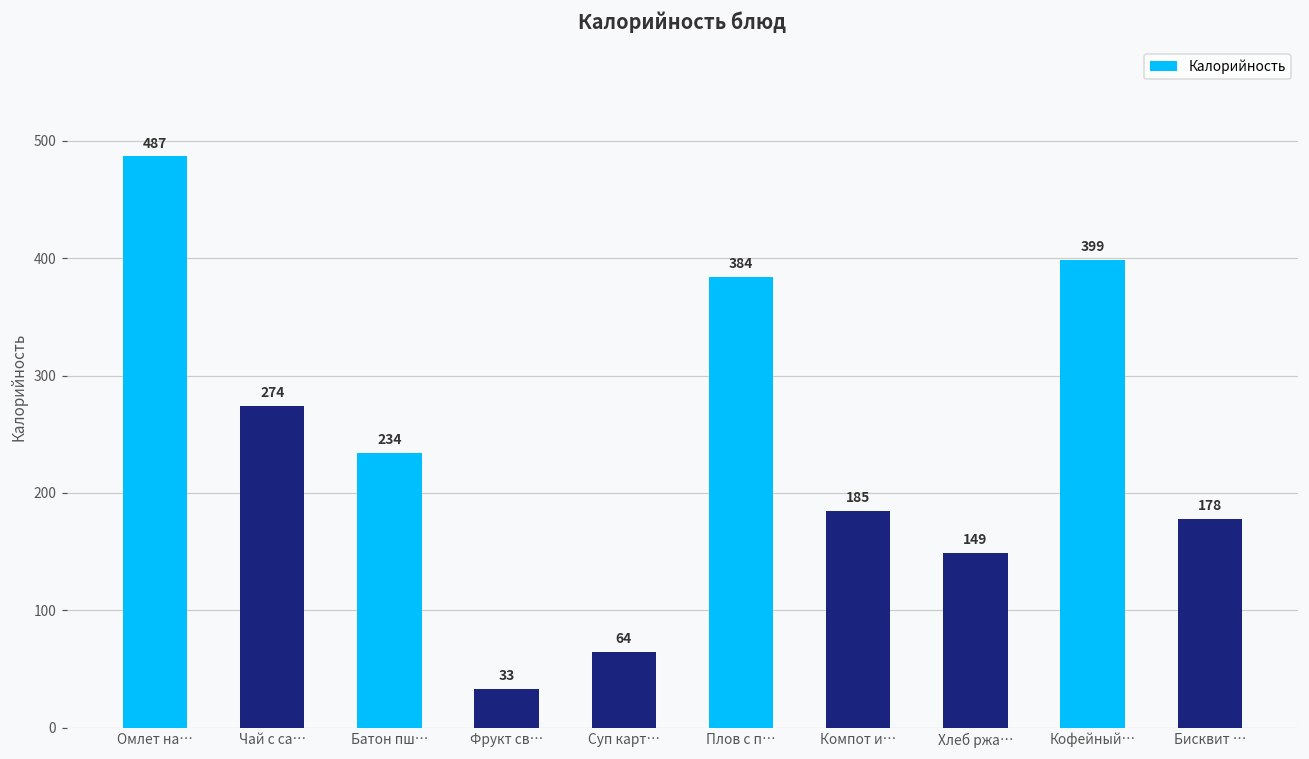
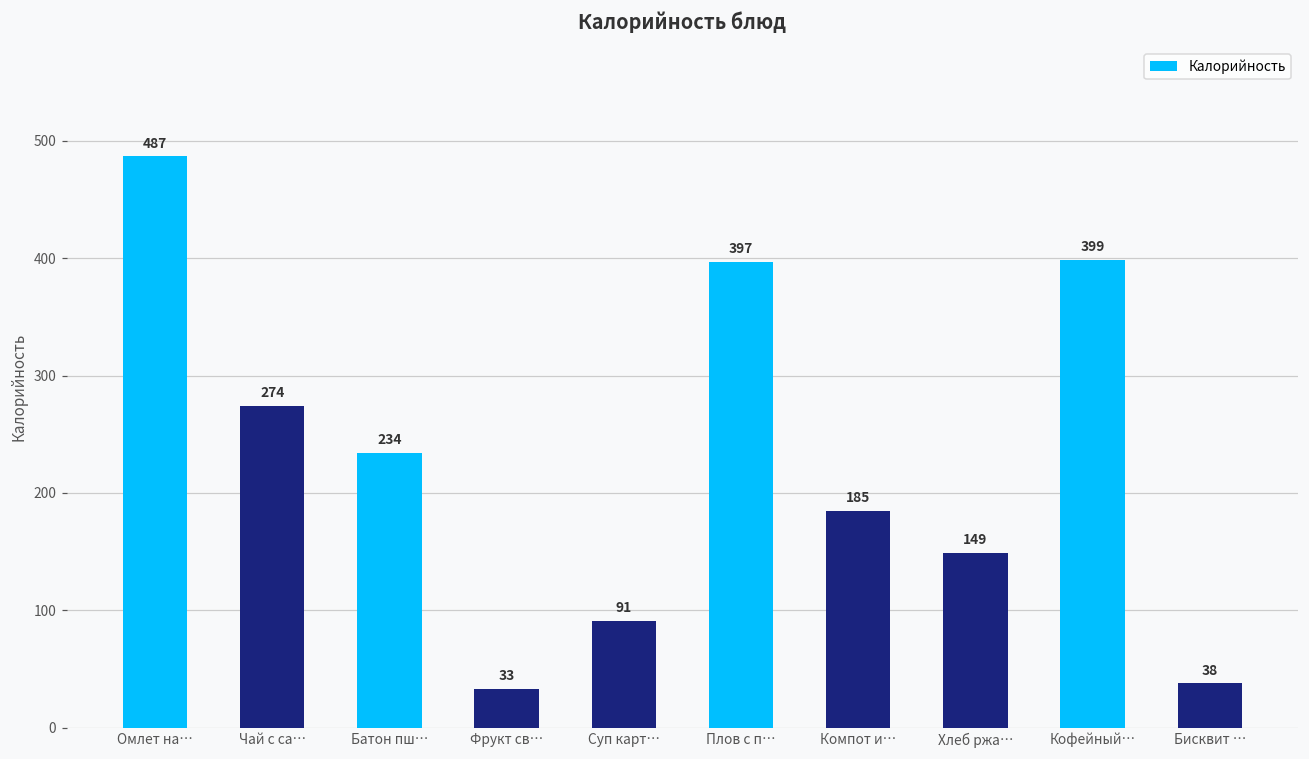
Суп карт…: 64 -> 91
Плов с п…: 384 -> 397
Бисквит …: 178 -> 38
